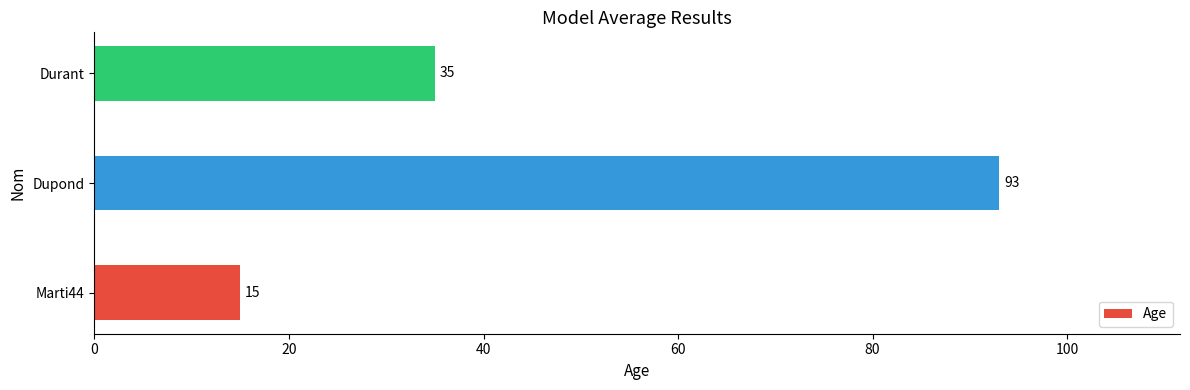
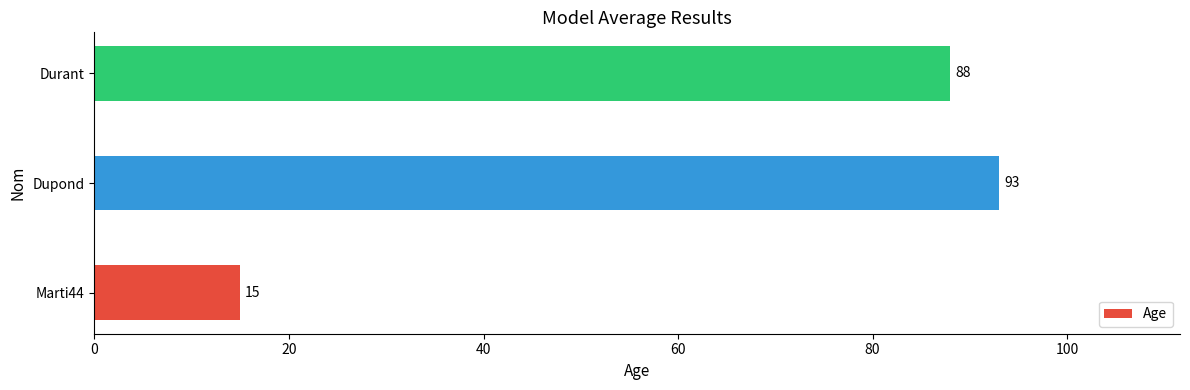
Durant: 35 -> 88
